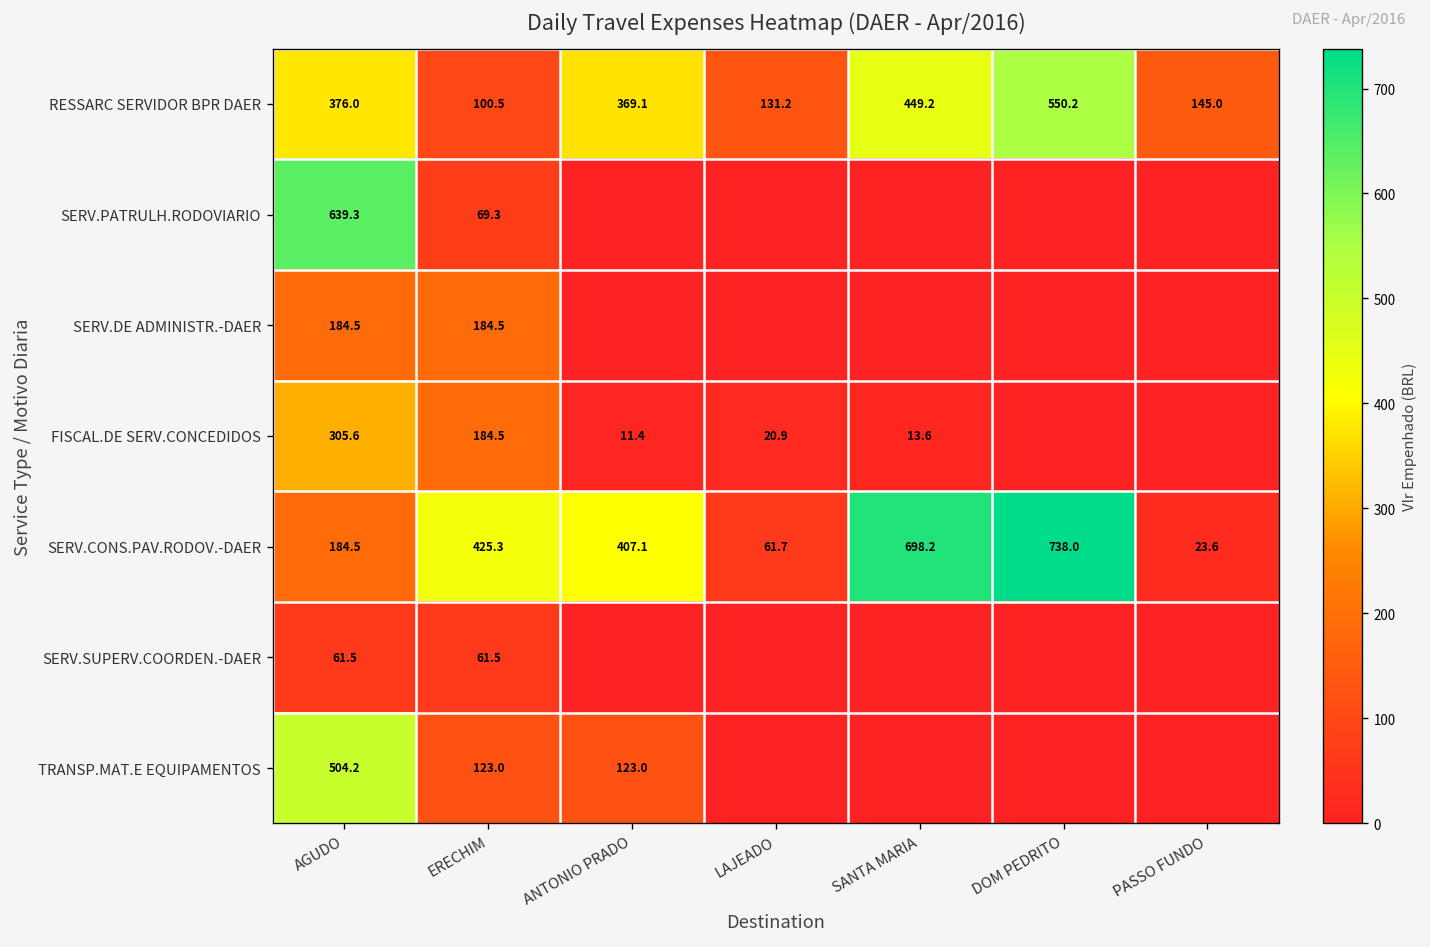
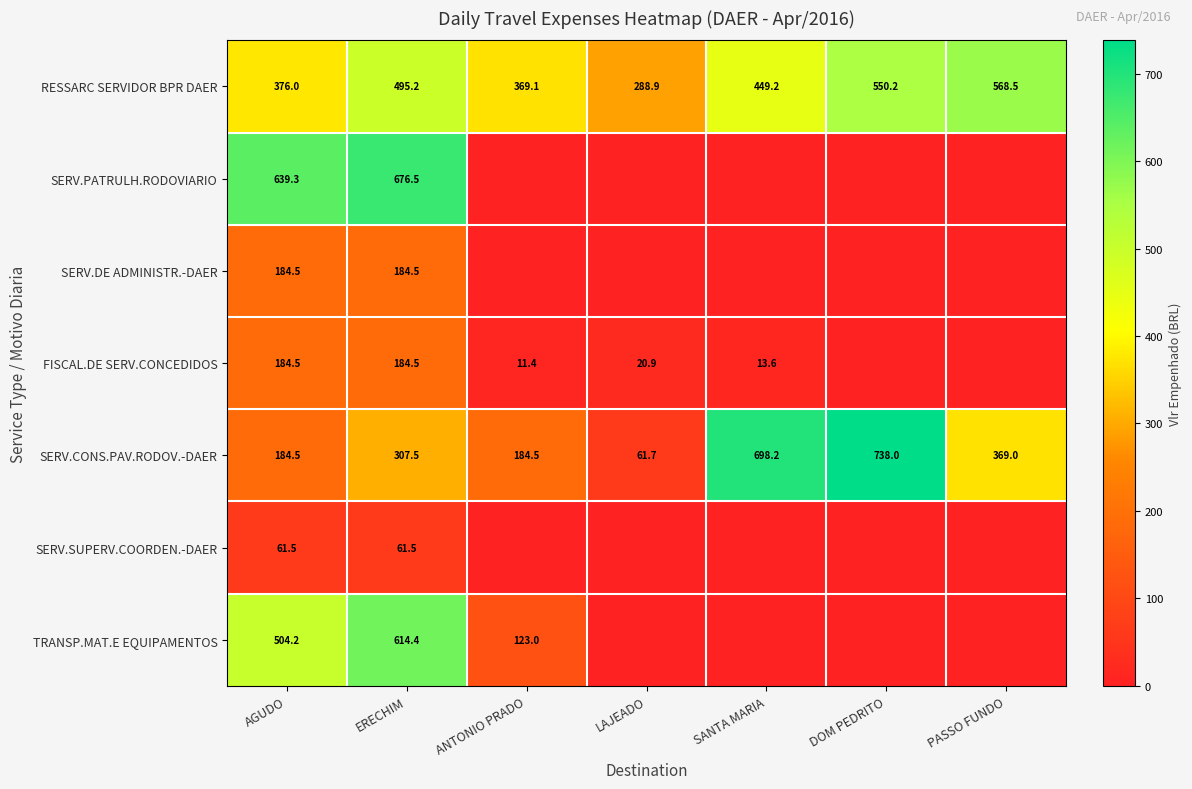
RESSARC SERVIDOR BPR DAER, ERECHIM: 100.5 -> 495.2
RESSARC SERVIDOR BPR DAER, LAJEADO: 131.2 -> 288.9
RESSARC SERVIDOR BPR DAER, PASSO FUNDO: 145.0 -> 568.5
SERV.PATRULH.RODOVIARIO, ERECHIM: 69.3 -> 676.5
FISCAL.DE SERV.CONCEDIDOS, AGUDO: 305.6 -> 184.5
SERV.CONS.PAV.RODOV.-DAER, ERECHIM: 425.3 -> 307.5
SERV.CONS.PAV.RODOV.-DAER, ANTONIO PRADO: 407.1 -> 184.5
SERV.CONS.PAV.RODOV.-DAER, PASSO FUNDO: 23.6 -> 369.0
TRANSP.MAT.E EQUIPAMENTOS, ERECHIM: 123.0 -> 614.4
